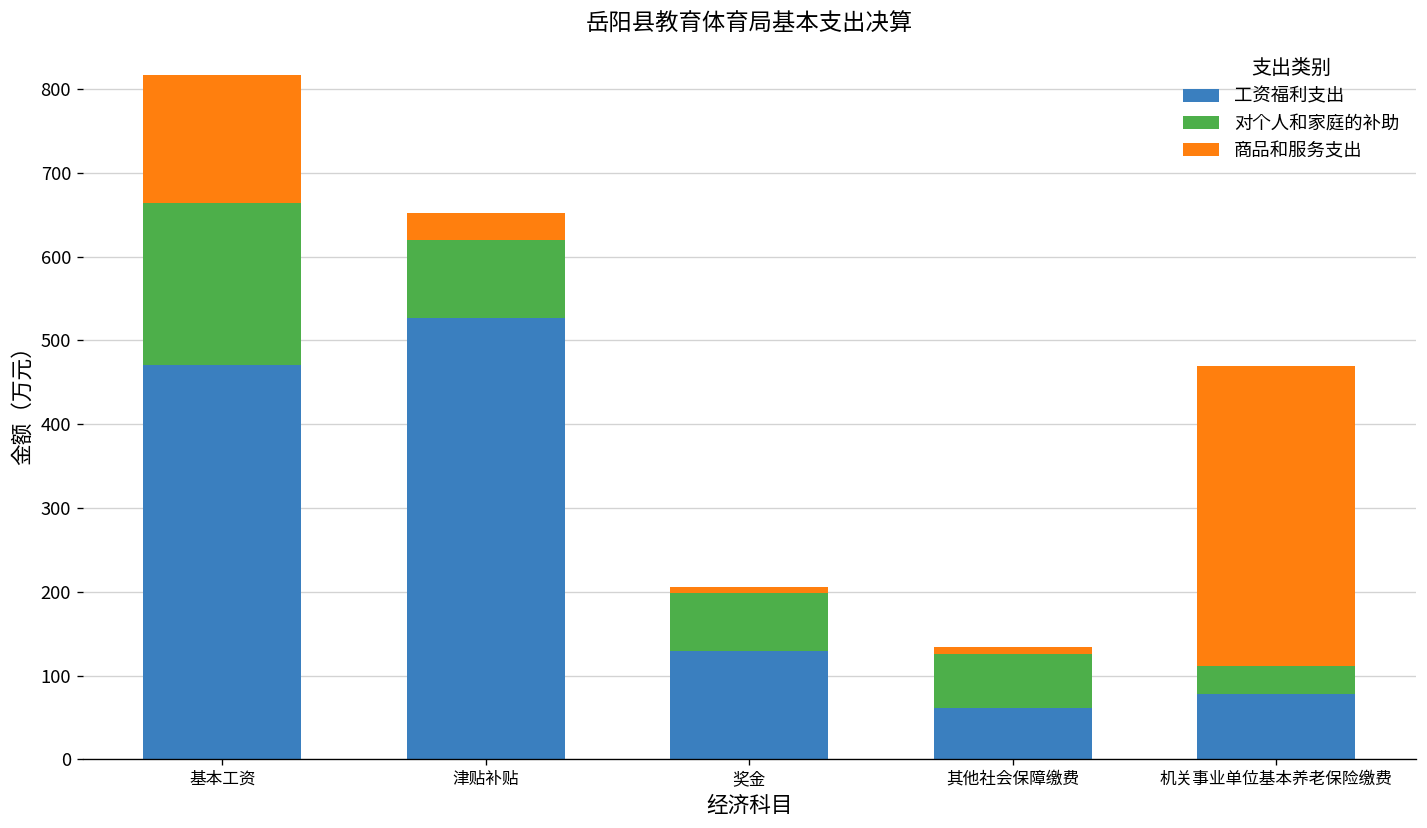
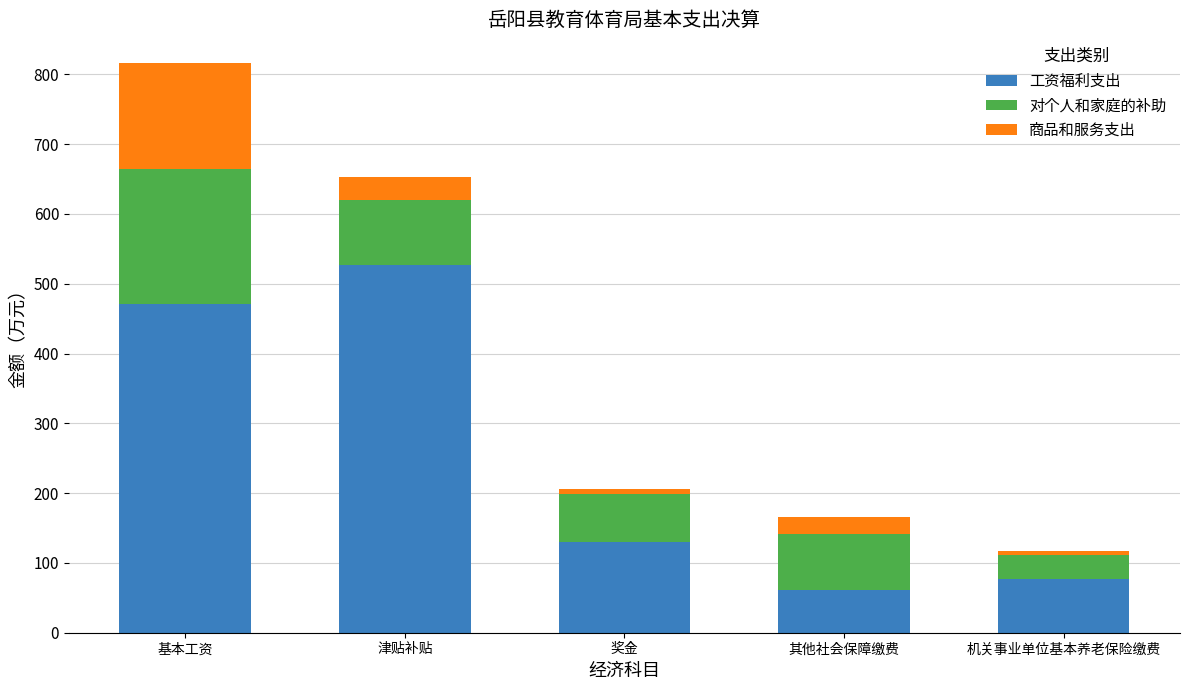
对个人和家庭的补助, 其他社会保障缴费: 60 -> 80
商品和服务支出, 其他社会保障缴费: 10 -> 20
商品和服务支出, 机关事业单位基本养老保险缴费: 360 -> 10
